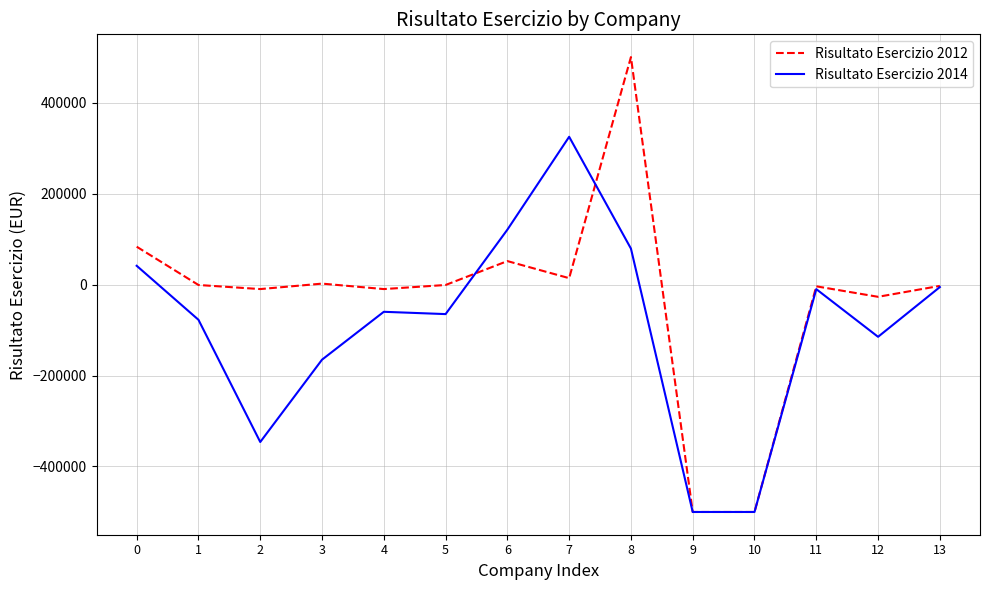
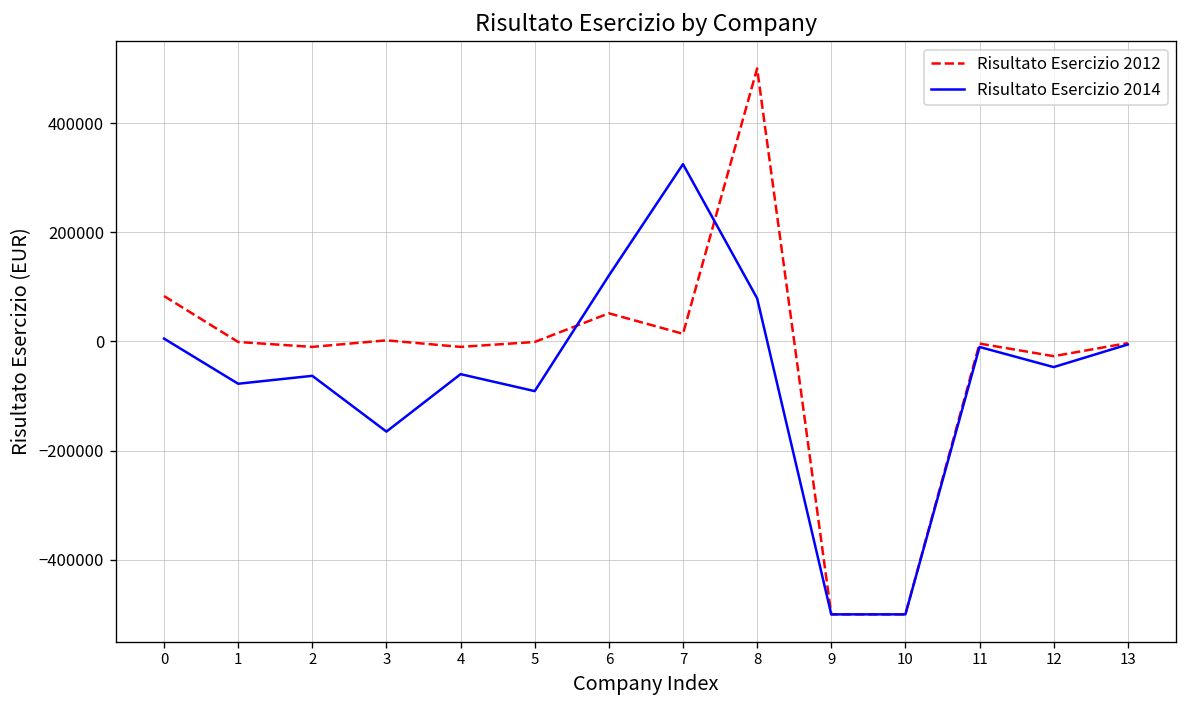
Risultato Esercizio 2014, 0: 40000 -> 10000
Risultato Esercizio 2014, 2: -350000 -> -60000
Risultato Esercizio 2014, 5: -70000 -> -90000
Risultato Esercizio 2014, 12: -110000 -> -50000
